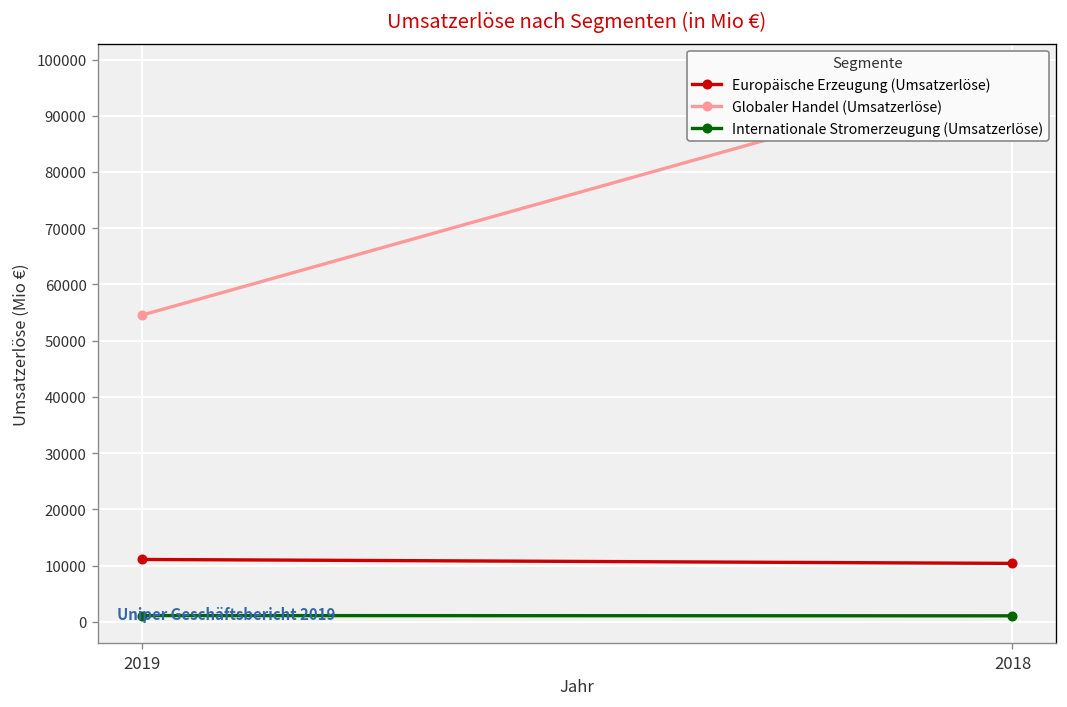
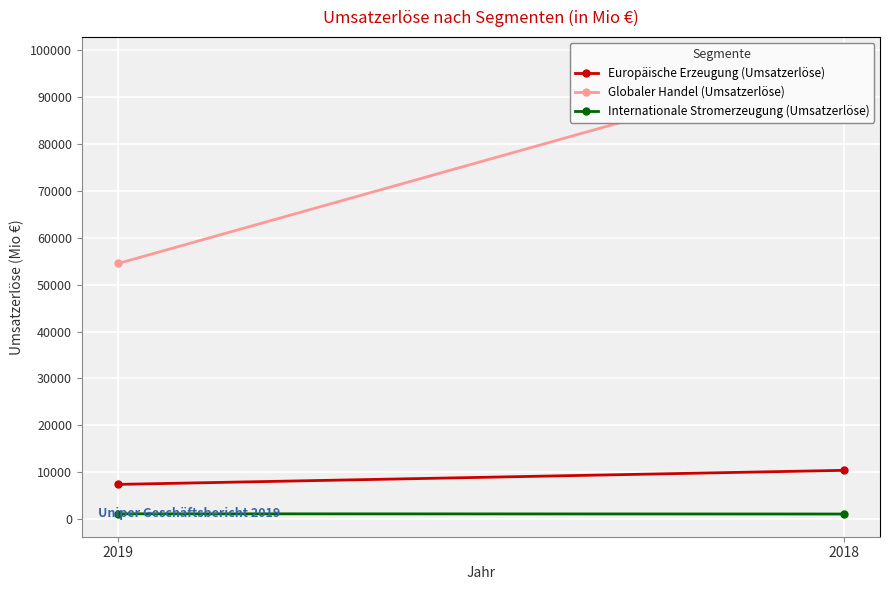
Europäische Erzeugung (Umsatzerlöse), 2019: 11000 -> 7000
